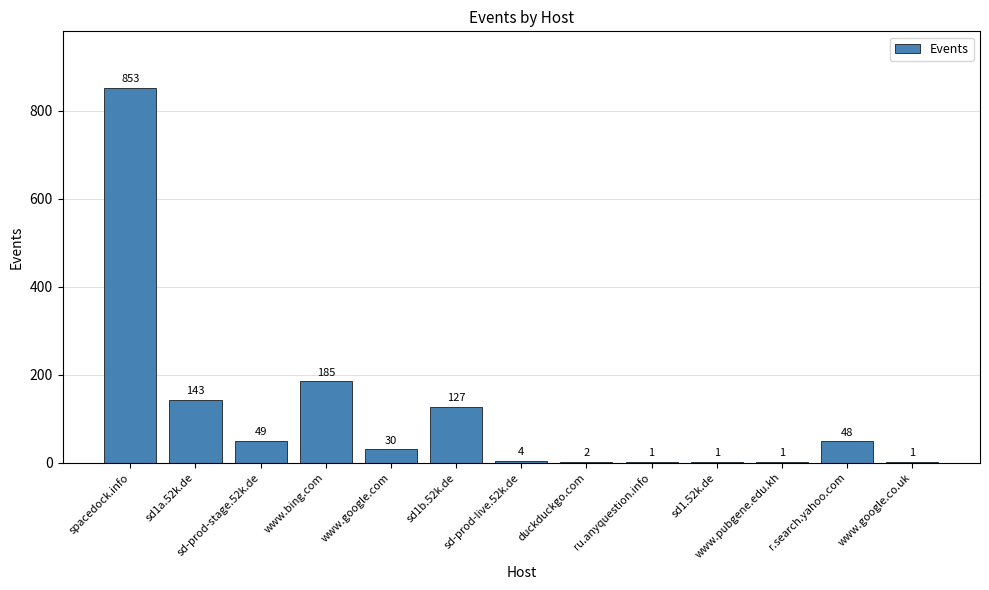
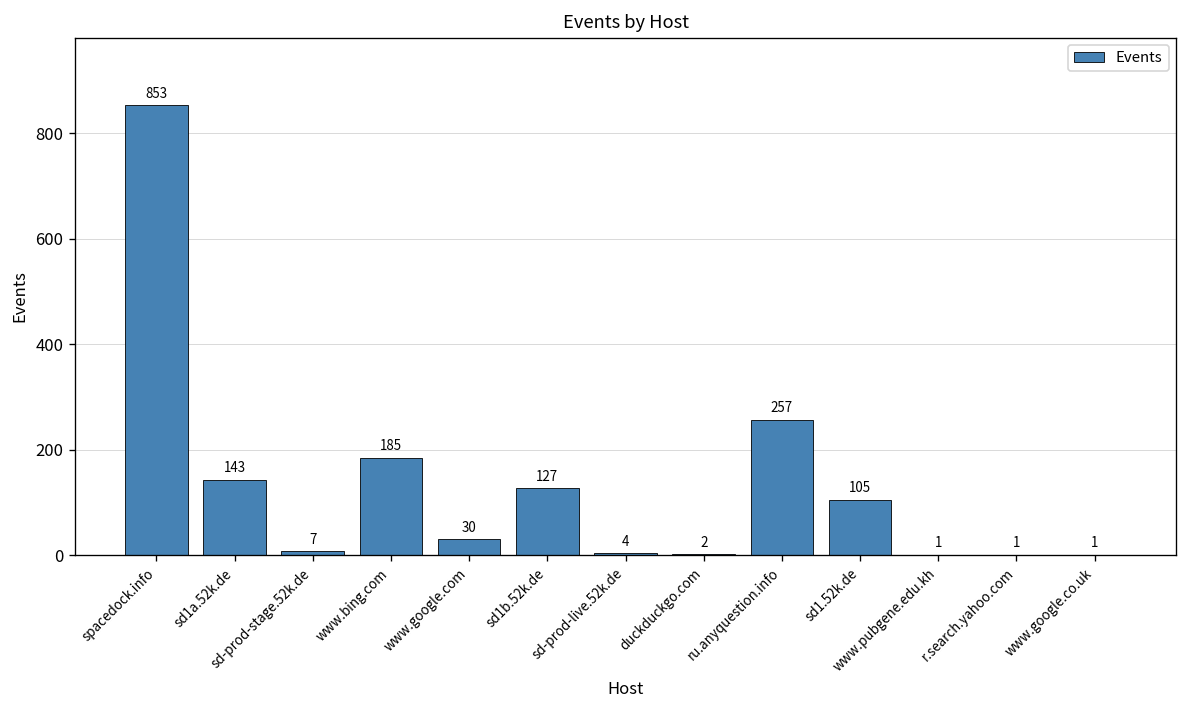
sd-prod-stage.52k.de: 49 -> 7
ru.anyquestion.info: 1 -> 257
sd1.52k.de: 1 -> 105
r.search.yahoo.com: 48 -> 1
